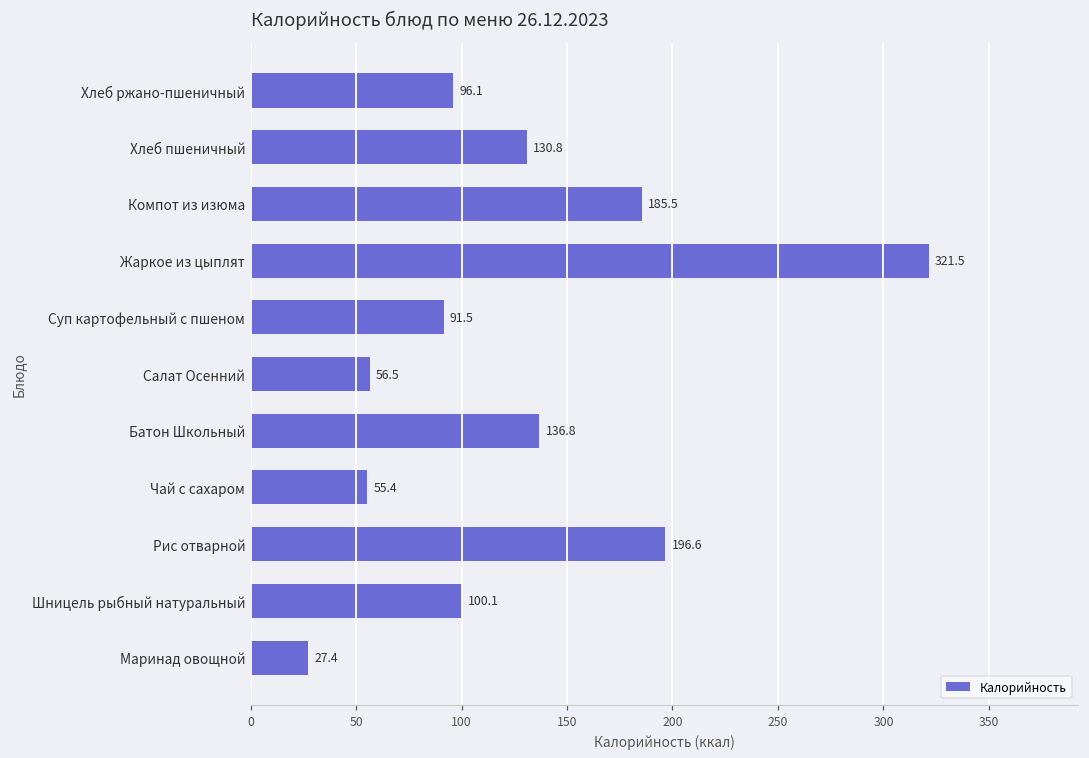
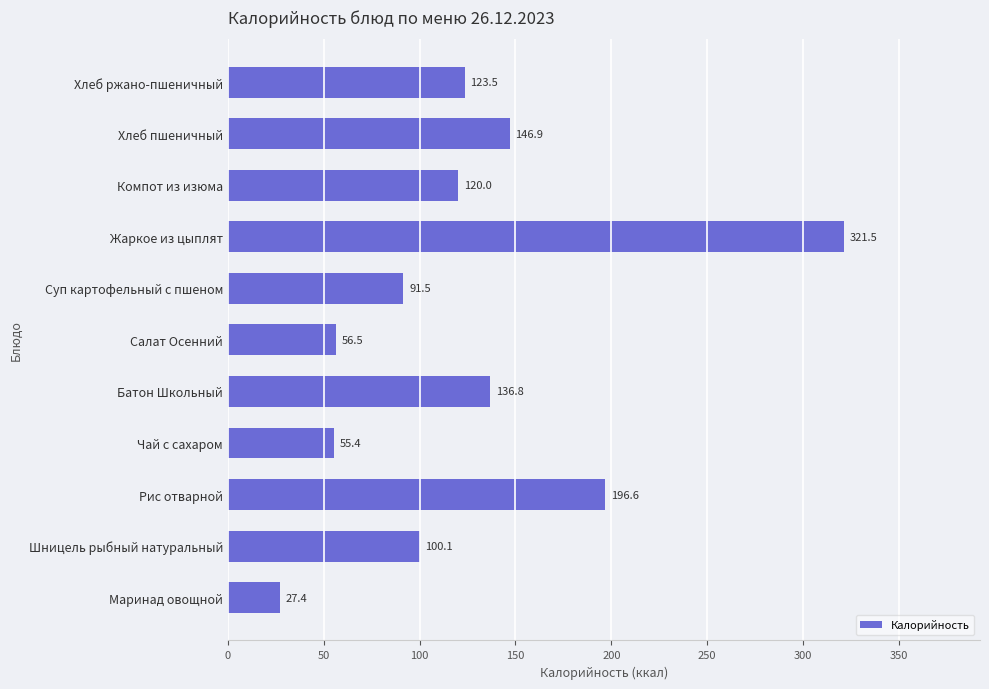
Хлеб ржано-пшеничный: 96.1 -> 123.5
Хлеб пшеничный: 130.8 -> 146.9
Компот из изюма: 185.5 -> 120.0
